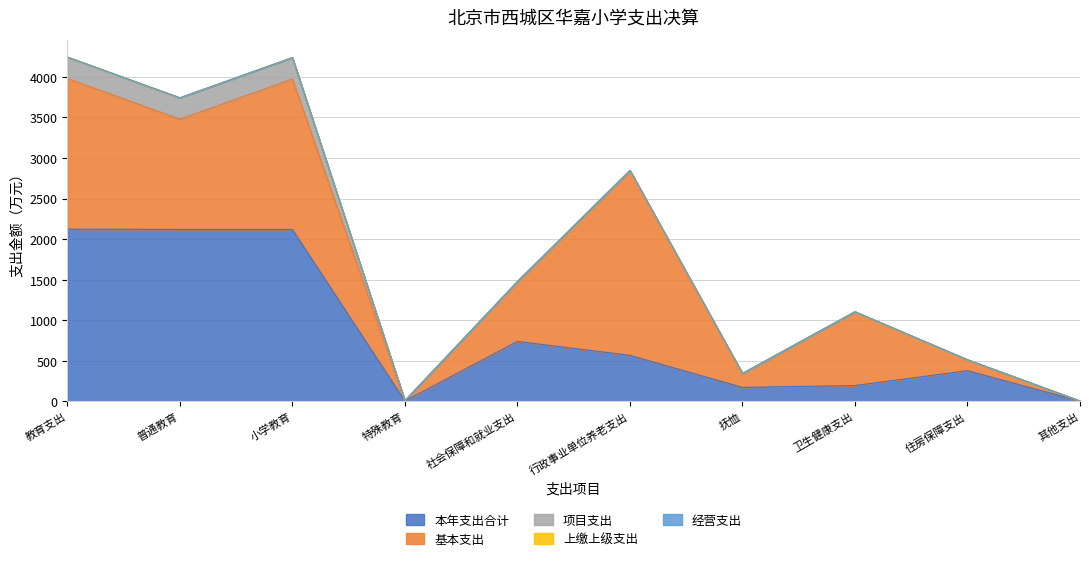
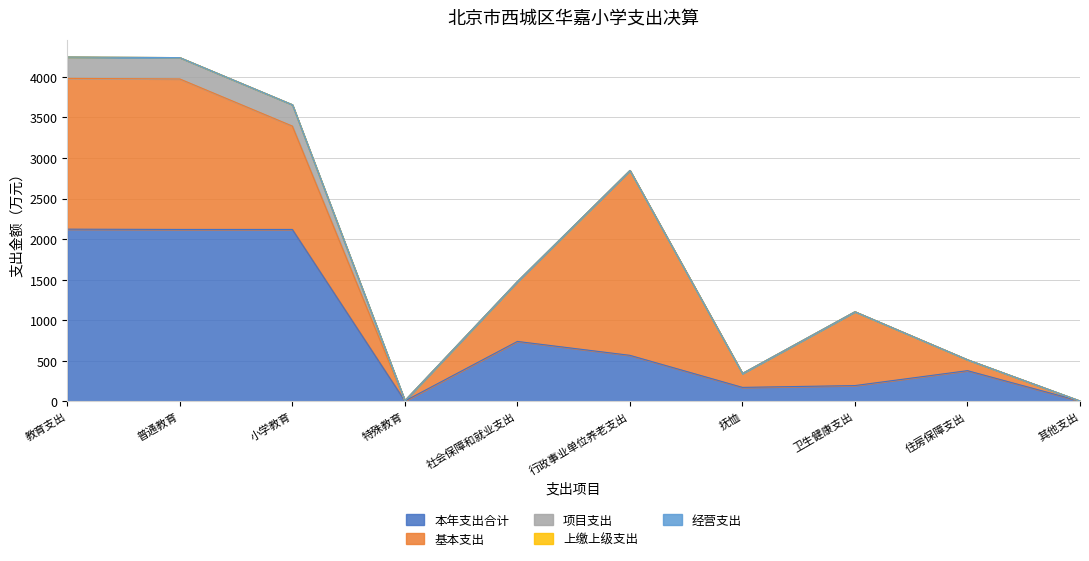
基本支出, 普通教育: 1400 -> 1900
基本支出, 小学教育: 1900 -> 1300
